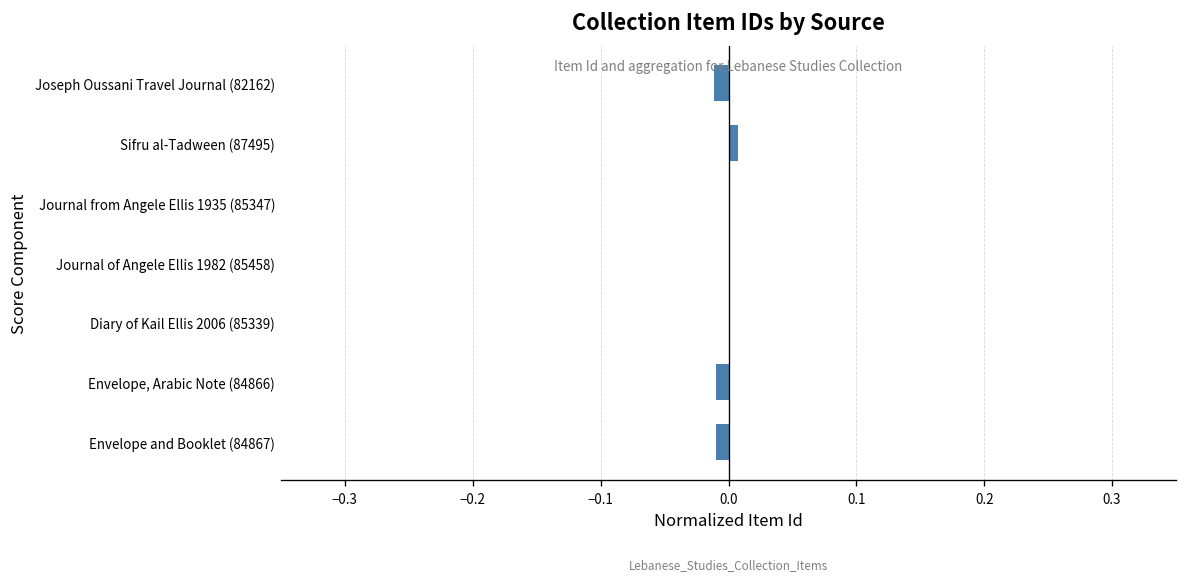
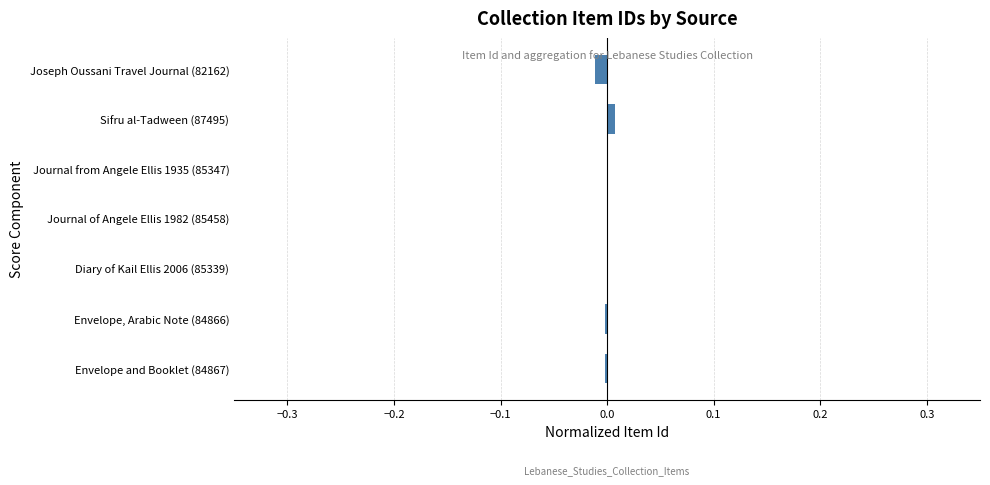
Envelope, Arabic Note (84866): -0.010 -> -0.002
Envelope and Booklet (84867): -0.009 -> -0.002
